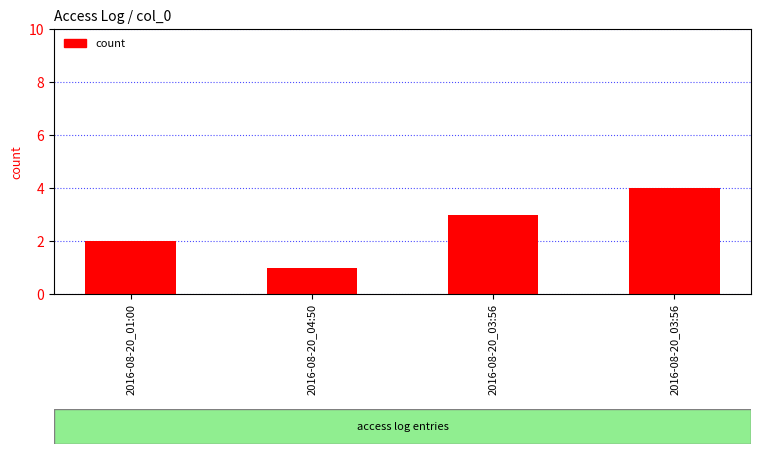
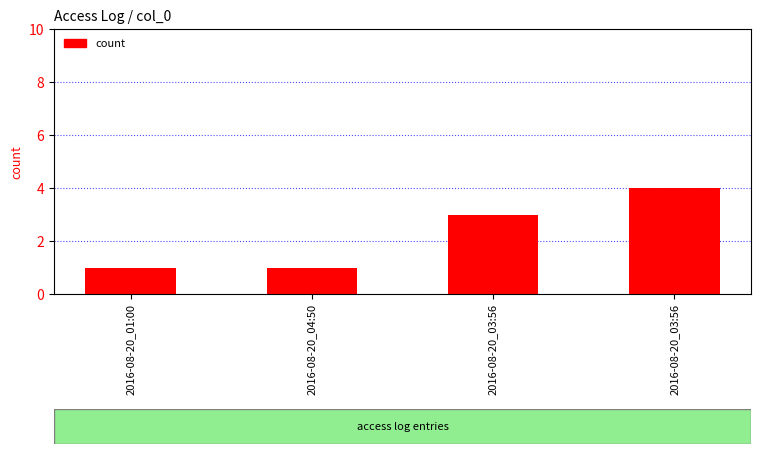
2016-08-20_01:00: 2 -> 1
